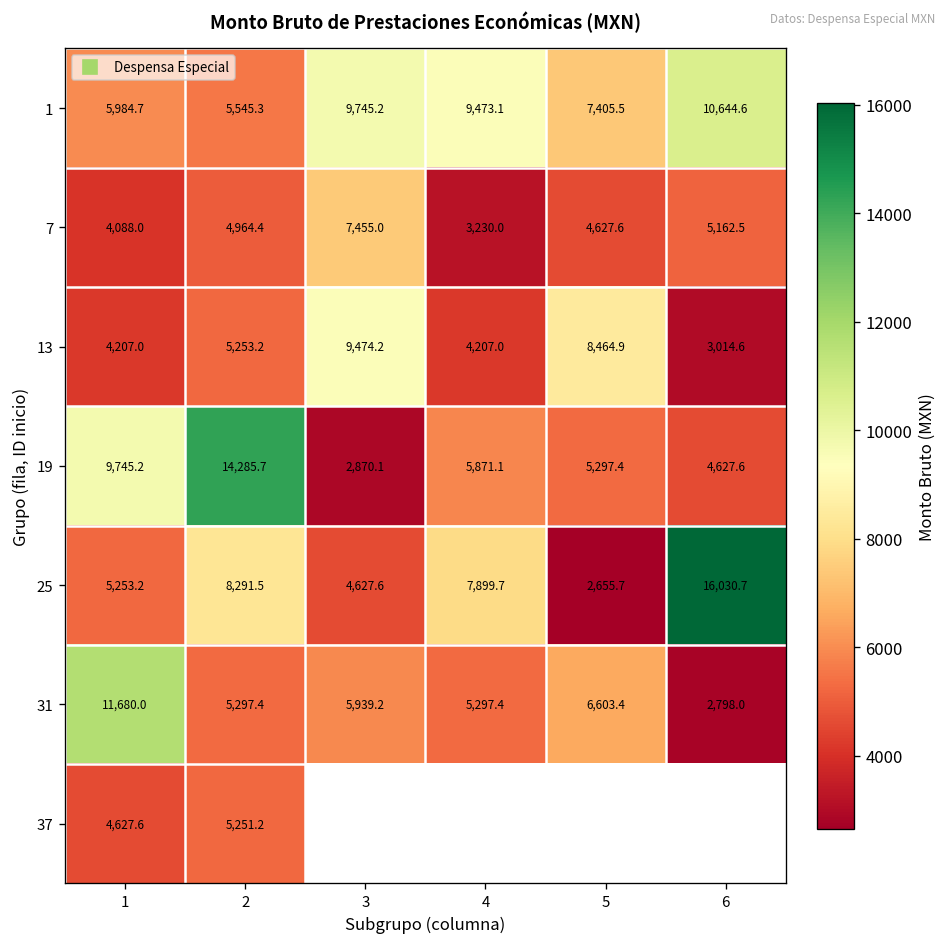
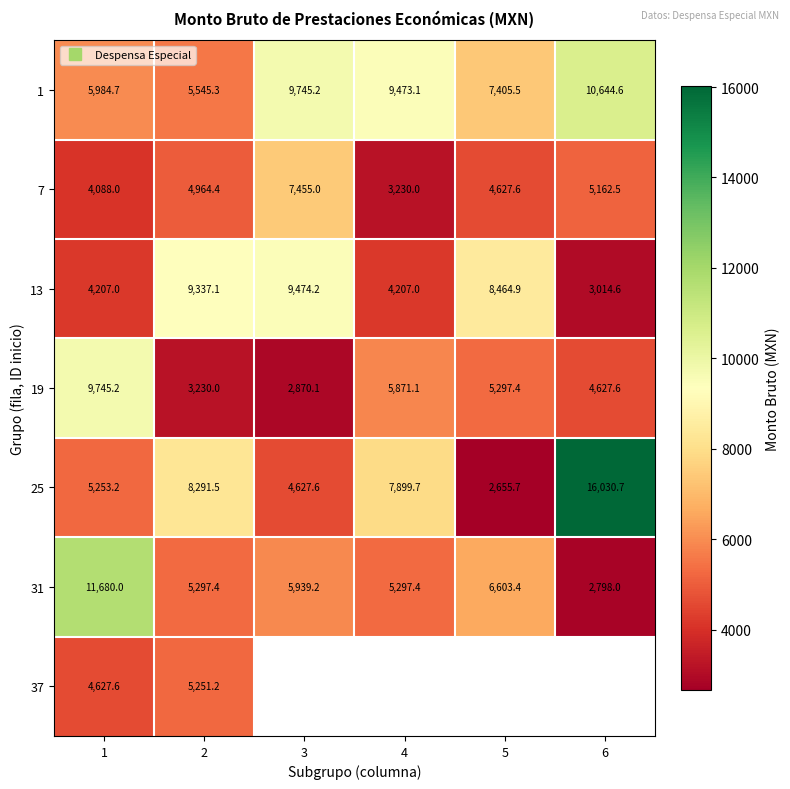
13, 2: 5,253.2 -> 9,337.1
19, 2: 14,285.7 -> 3,230.0
